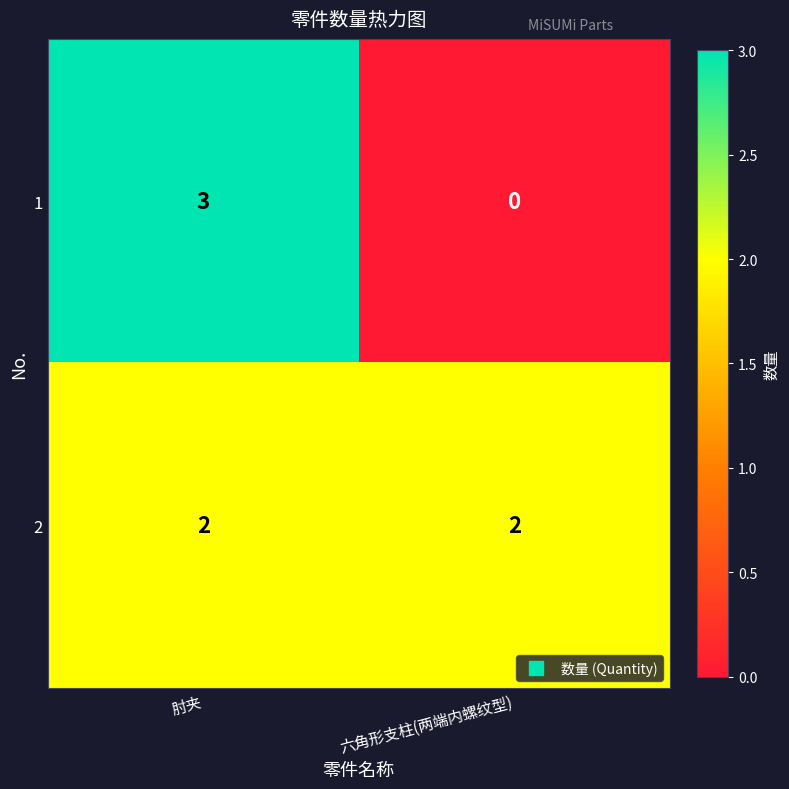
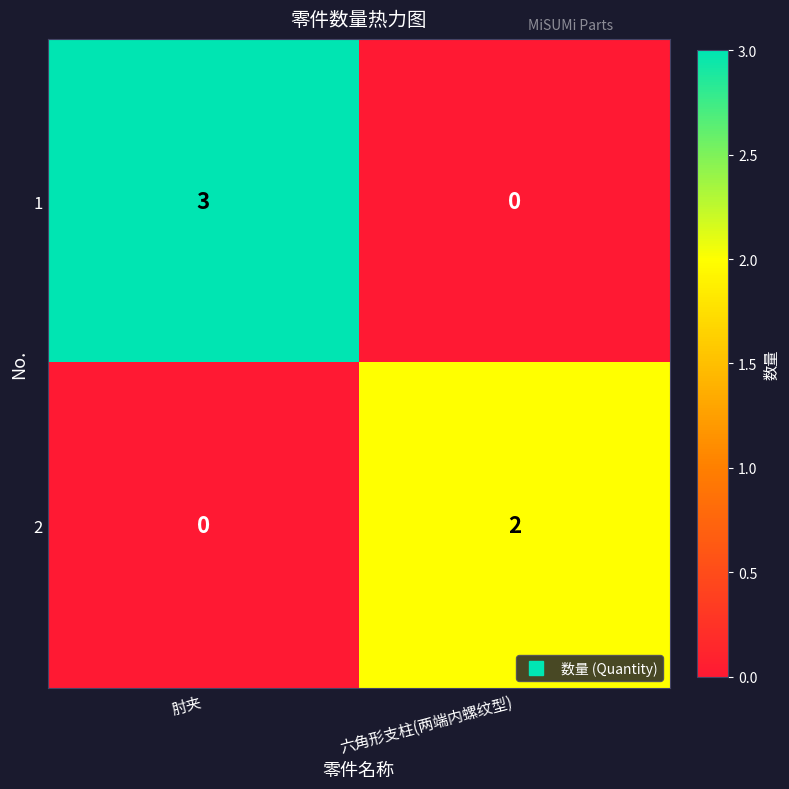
2, 肘夹: 2 -> 0
